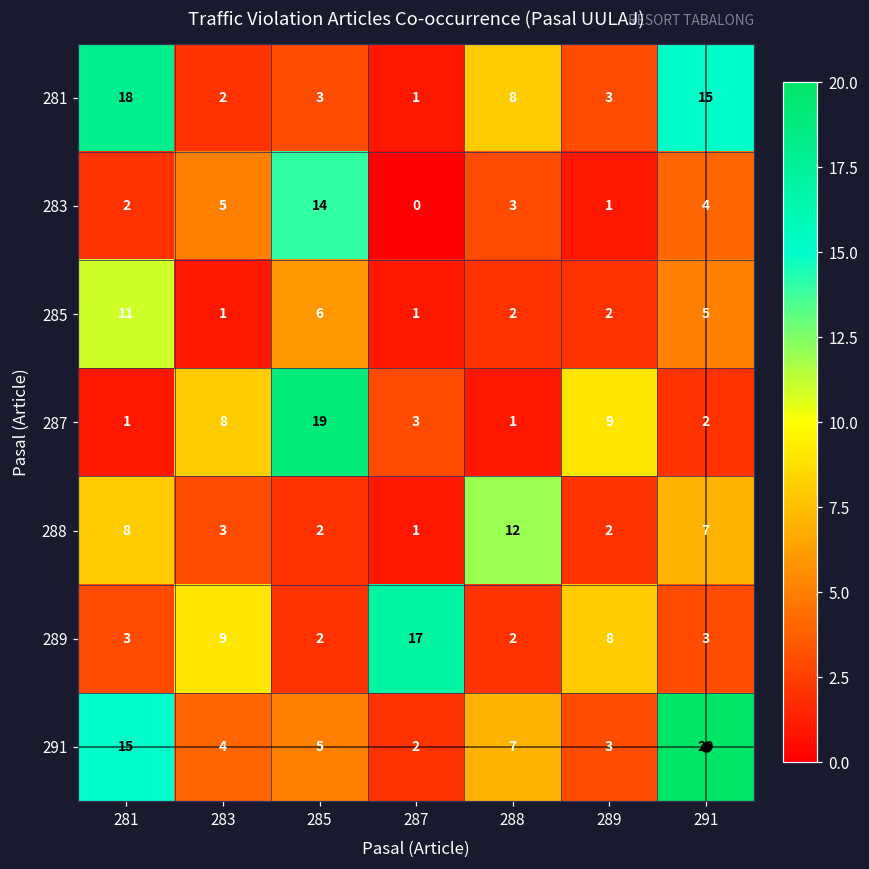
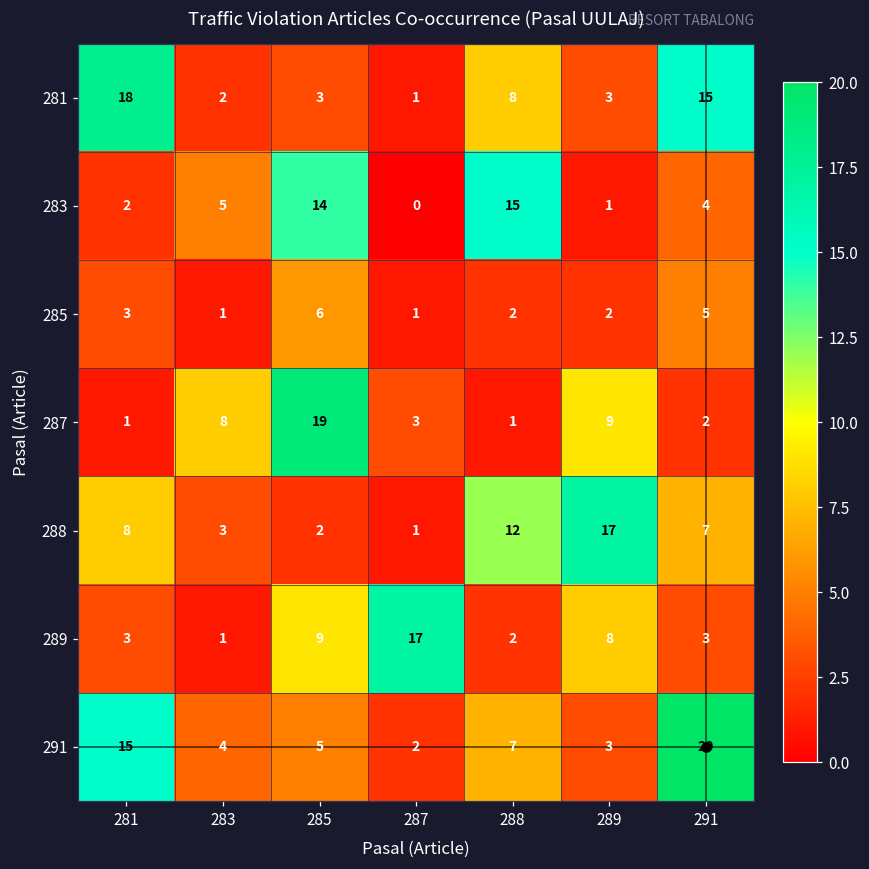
283, 288: 3 -> 15
285, 281: 11 -> 3
288, 289: 2 -> 17
289, 283: 9 -> 1
289, 285: 2 -> 9
